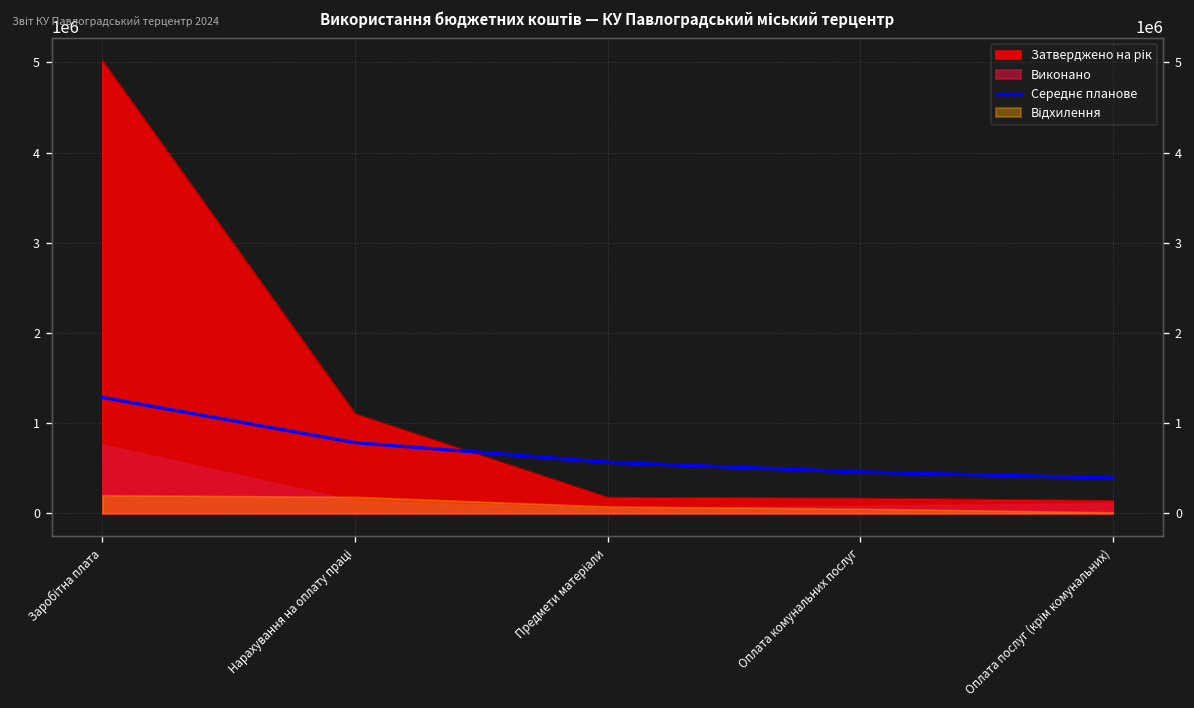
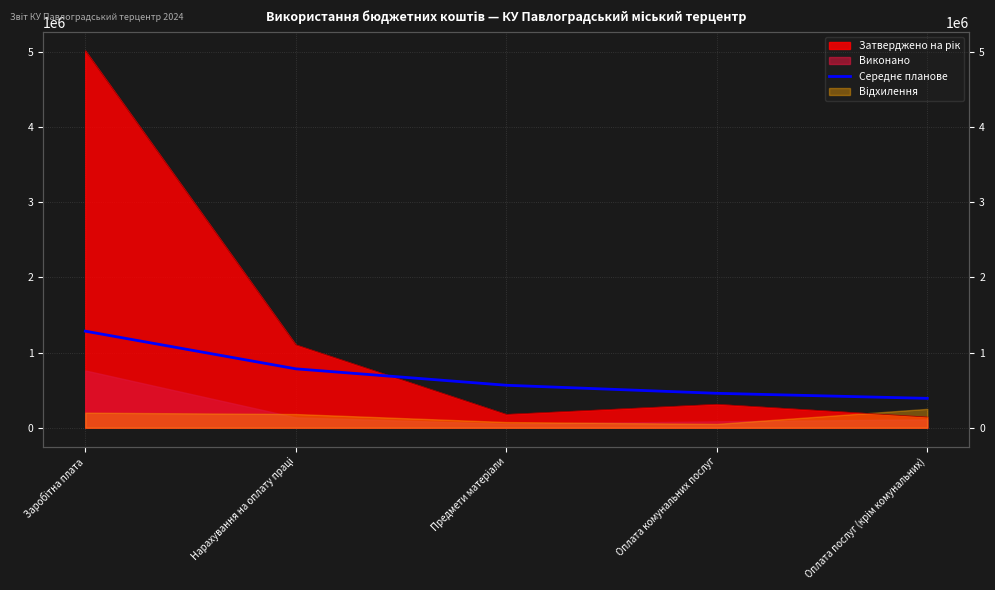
Затверджено на рік, Оплата комунальних послуг: 200000 -> 300000
Відхилення, Оплата послуг (крім комунальних): 0 -> 300000
